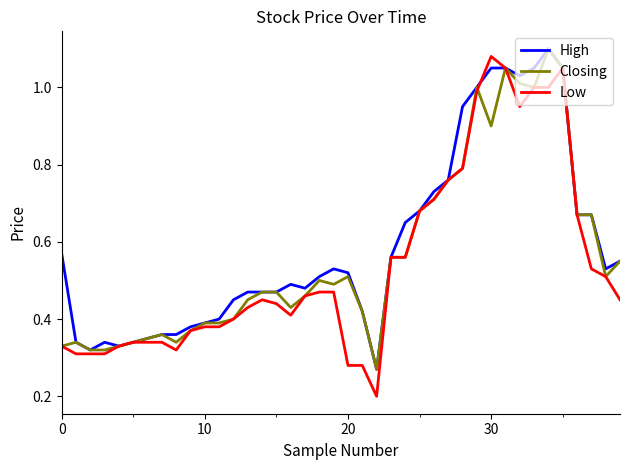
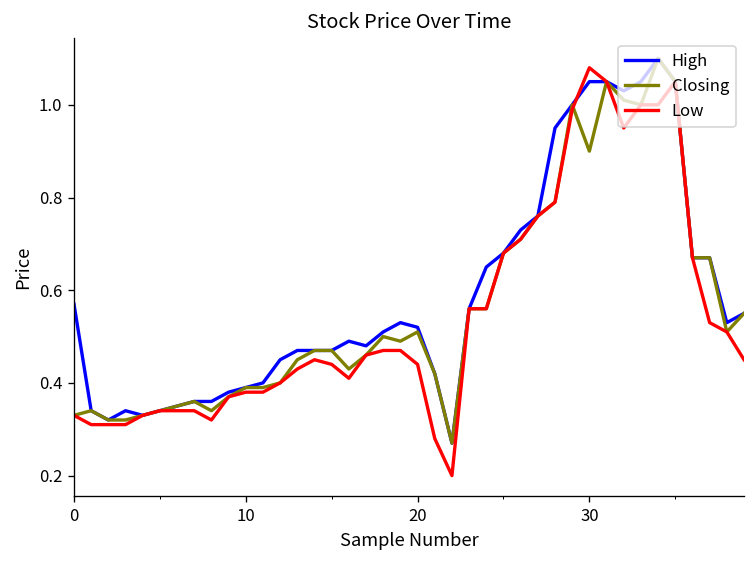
Low, 20: 0.28 -> 0.44
